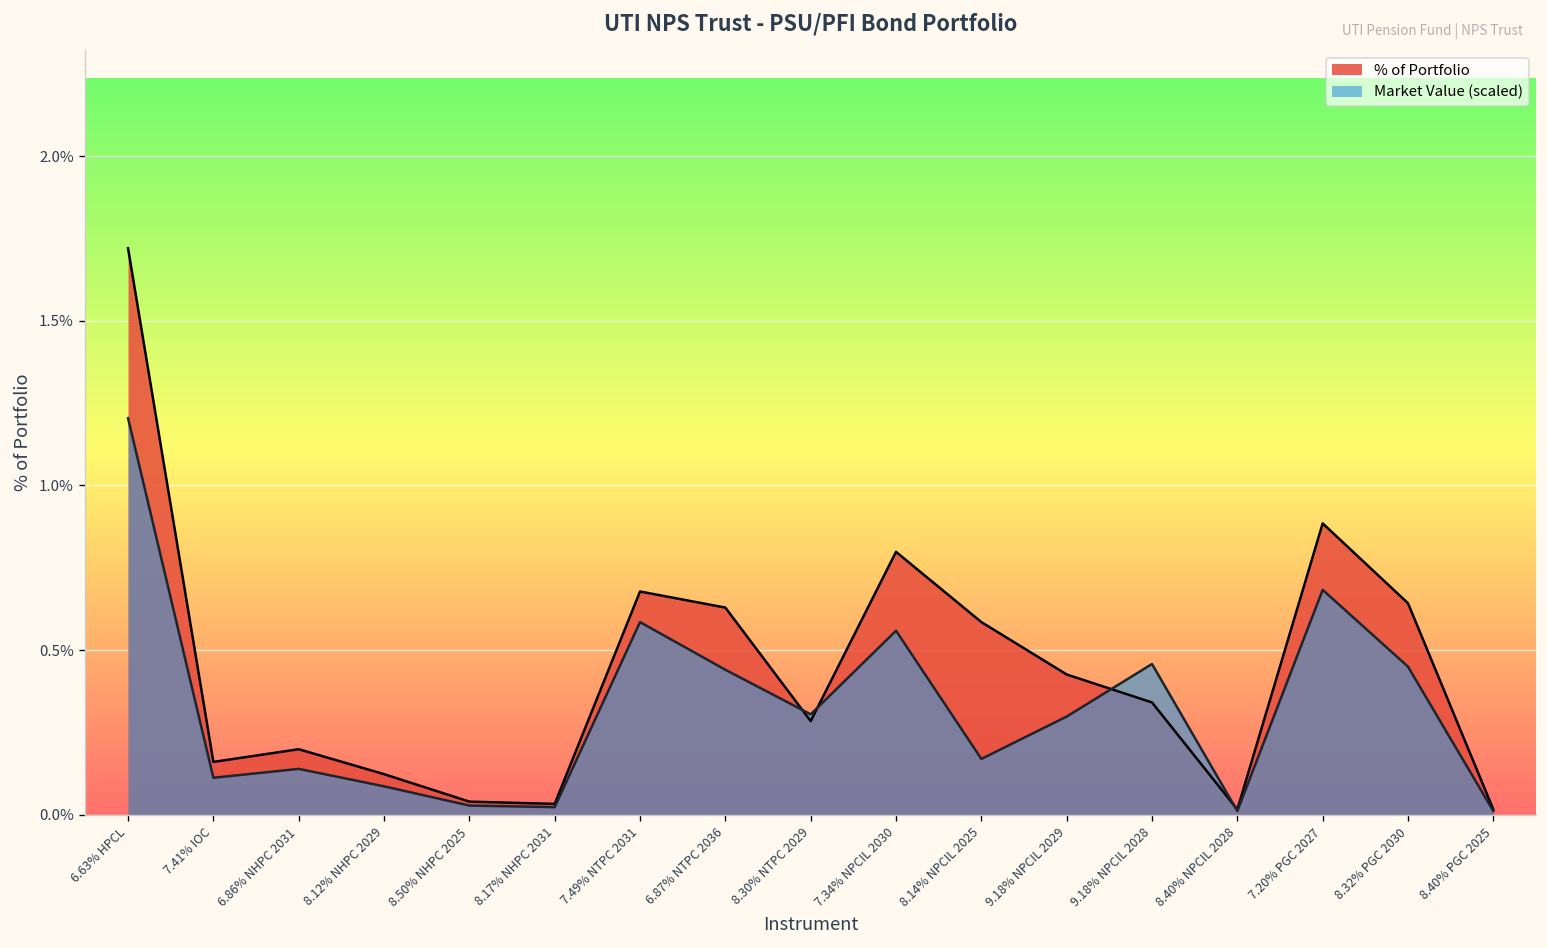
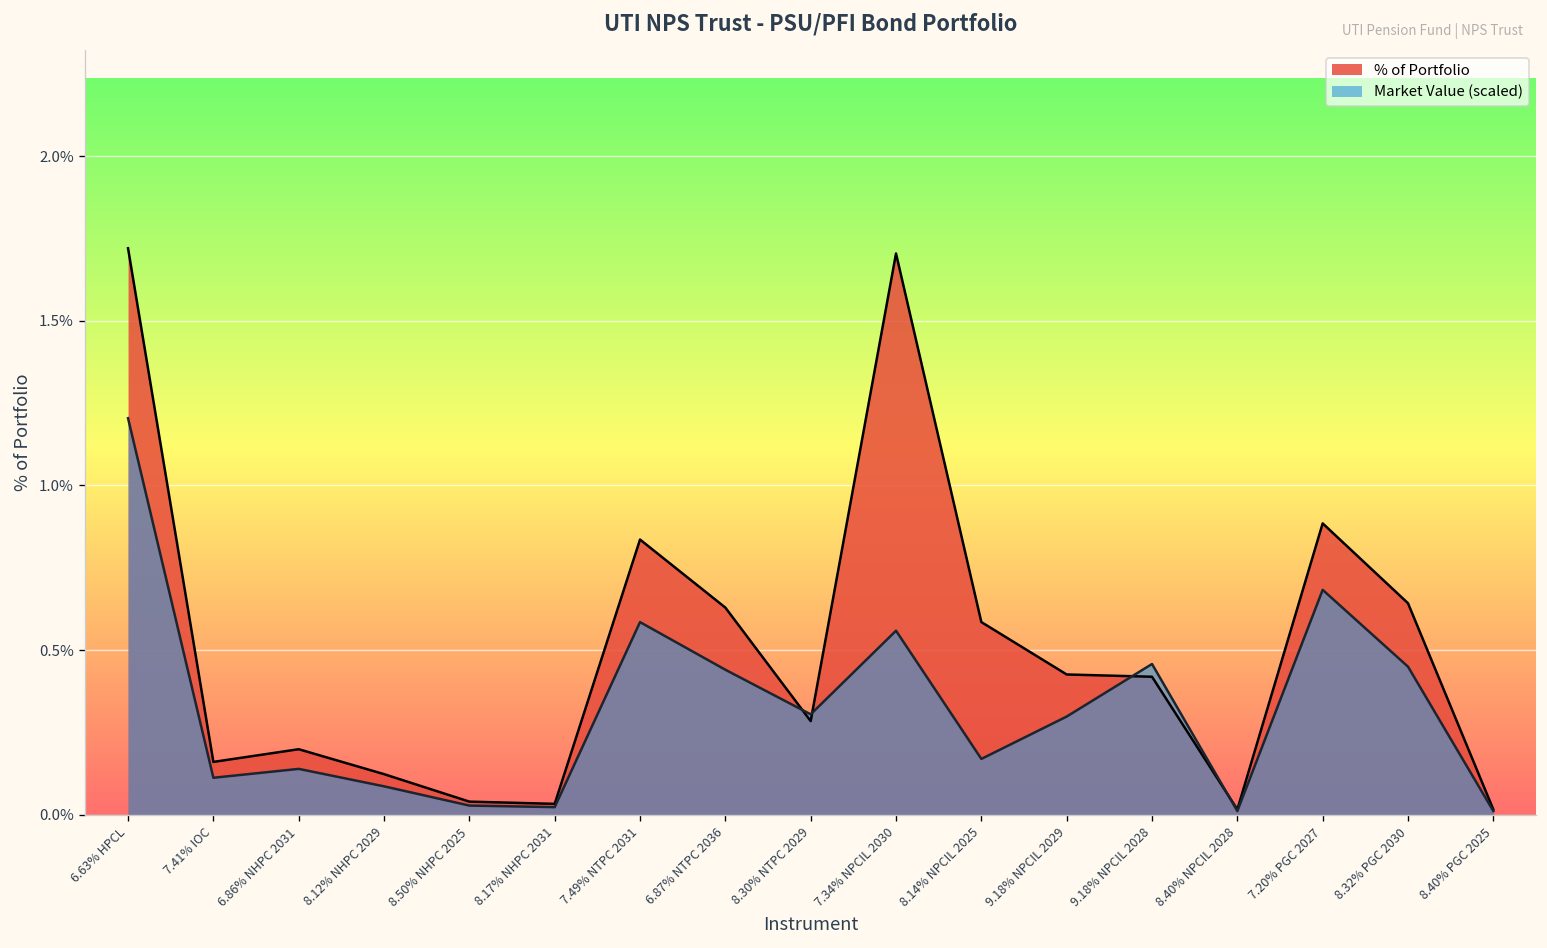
% of Portfolio, 7.49% NTPC 2031: 0.68% -> 0.84%
% of Portfolio, 7.34% NPCIL 2030: 0.80% -> 1.70%
% of Portfolio, 9.18% NPCIL 2028: 0.34% -> 0.42%
